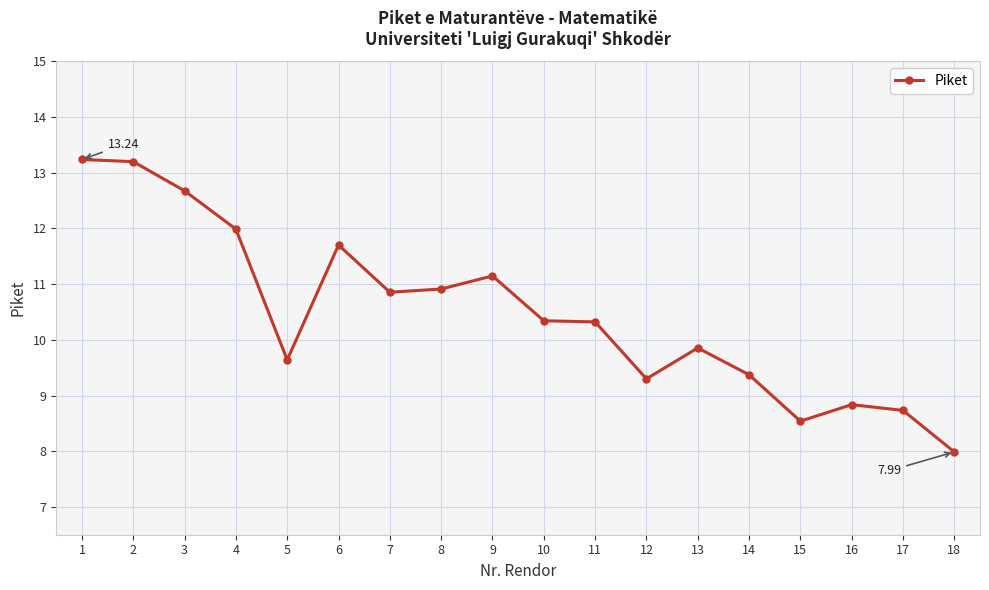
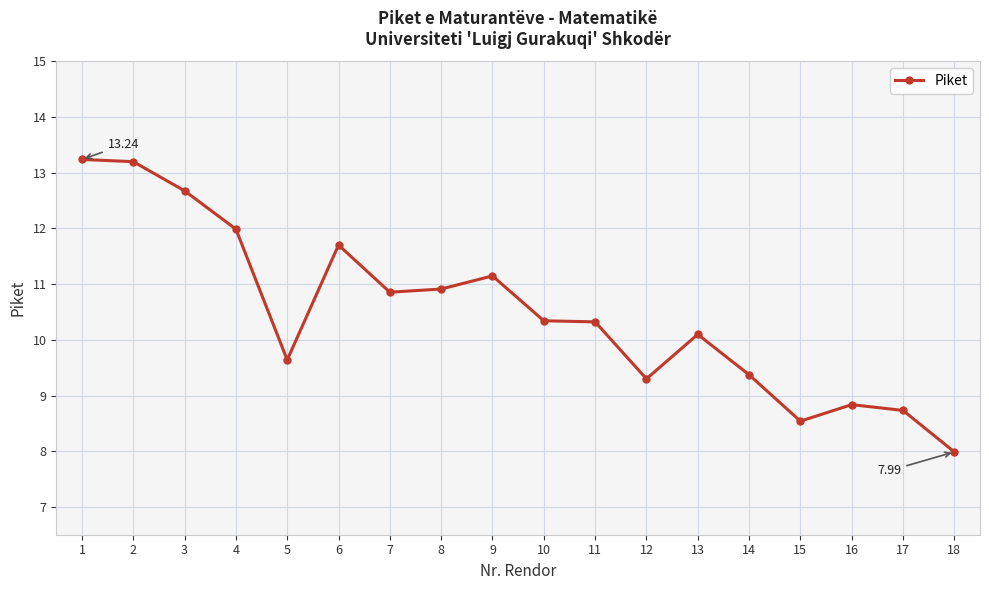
13: 9.9 -> 10.1
